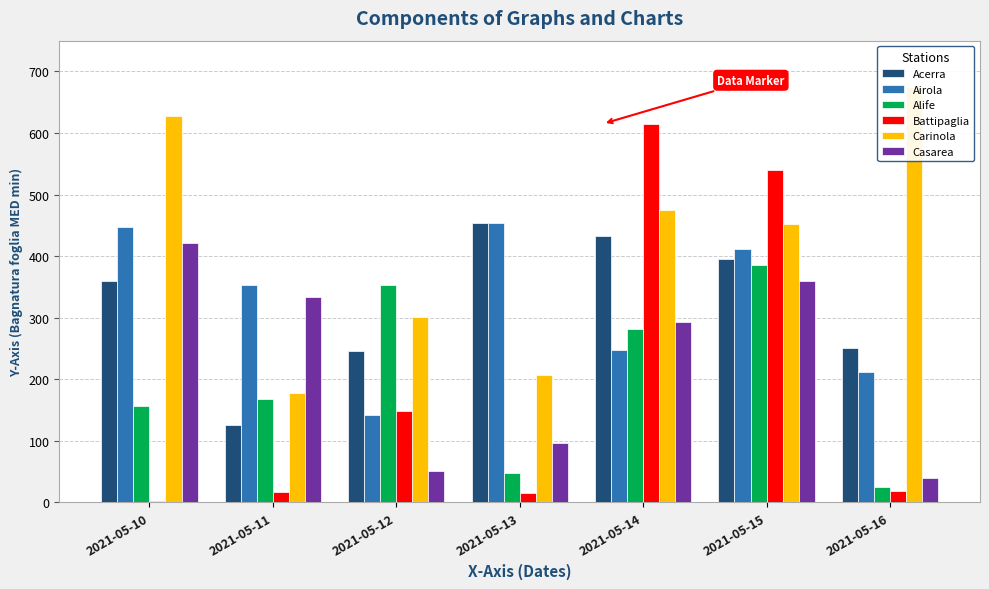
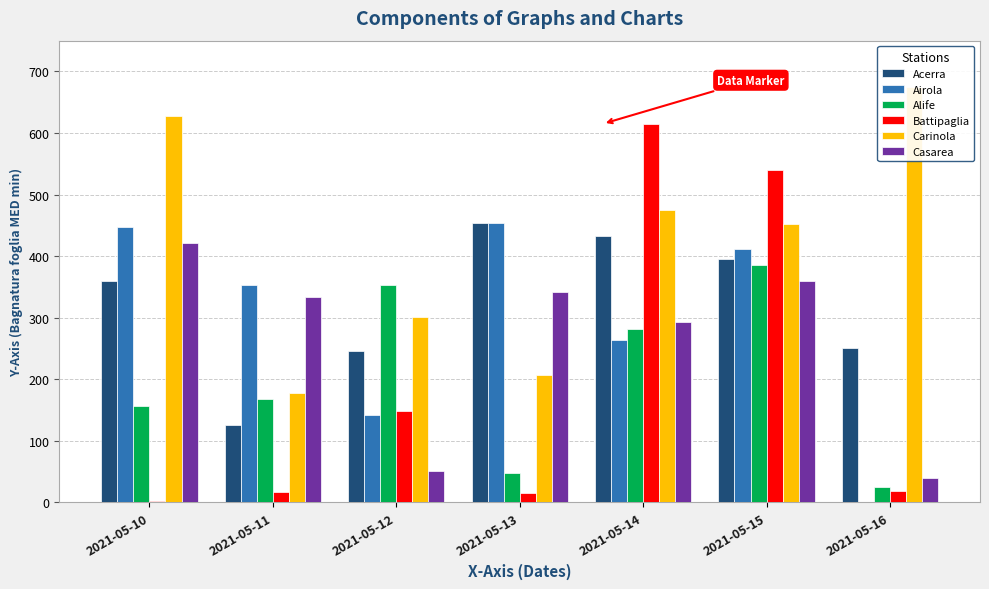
Casarea, 2021-05-13: 100 -> 340
Airola, 2021-05-14: 250 -> 260
Airola, 2021-05-16: 210 -> 0
